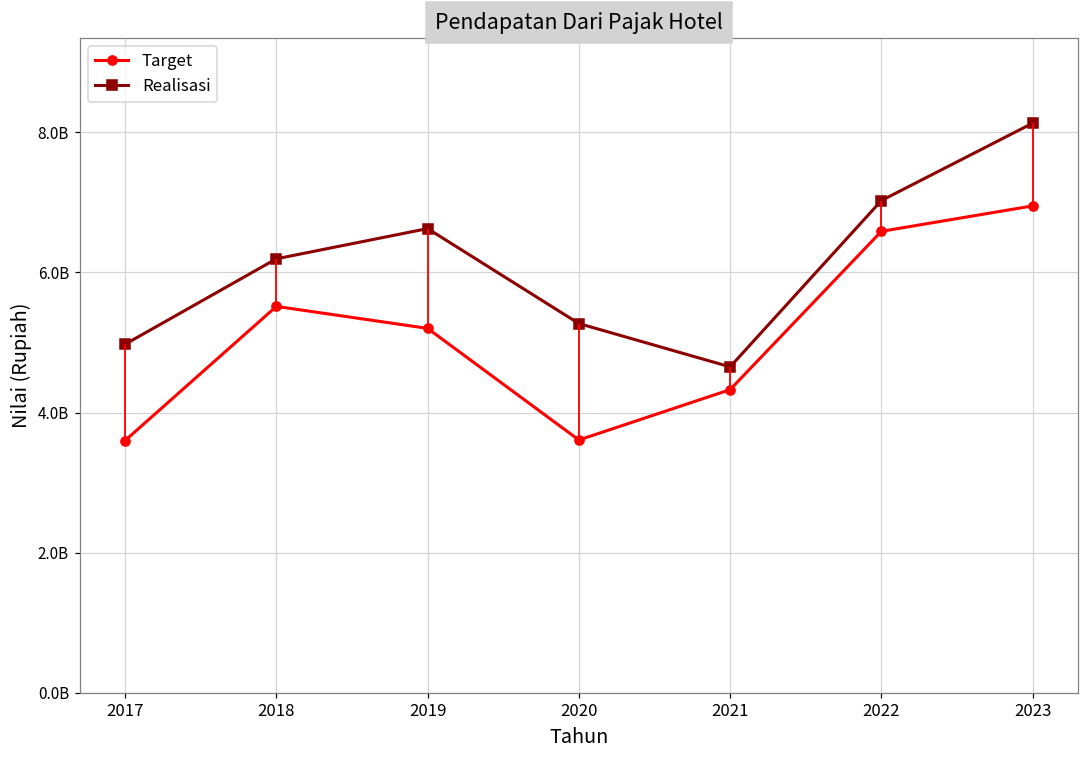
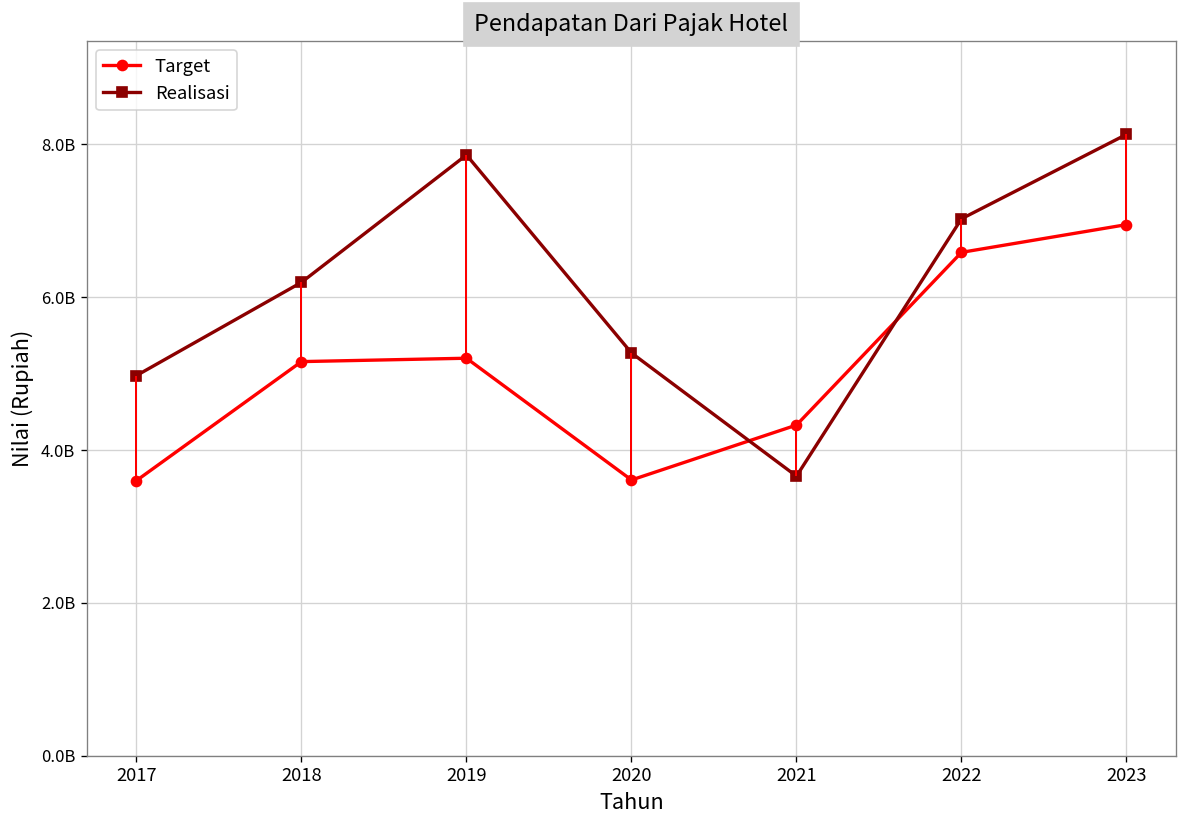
Target, 2018: 5500000000 -> 5200000000
Realisasi, 2019: 6600000000 -> 7900000000
Realisasi, 2021: 4700000000 -> 3700000000
